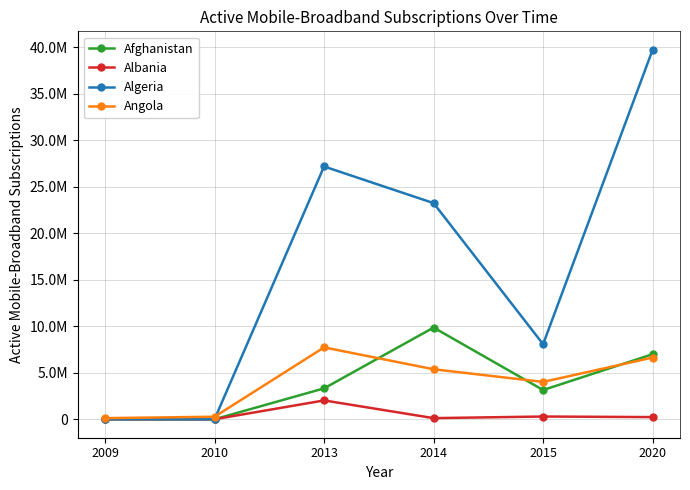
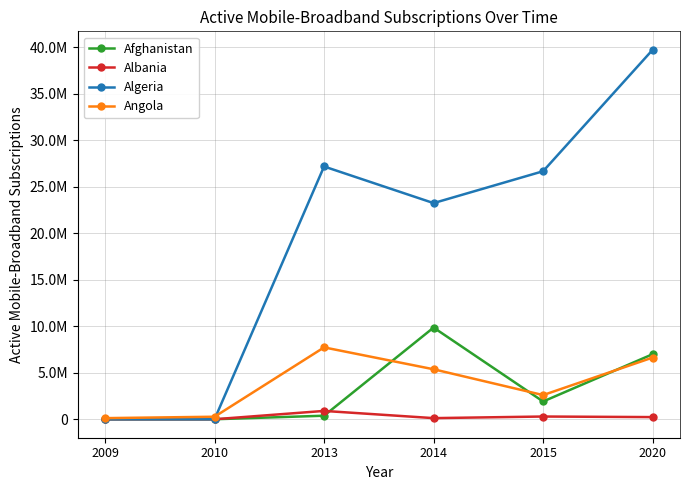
Afghanistan, 2013: 3000000 -> 0
Albania, 2013: 2000000 -> 1000000
Afghanistan, 2015: 3000000 -> 2000000
Algeria, 2015: 8000000 -> 27000000
Angola, 2015: 4000000 -> 3000000
